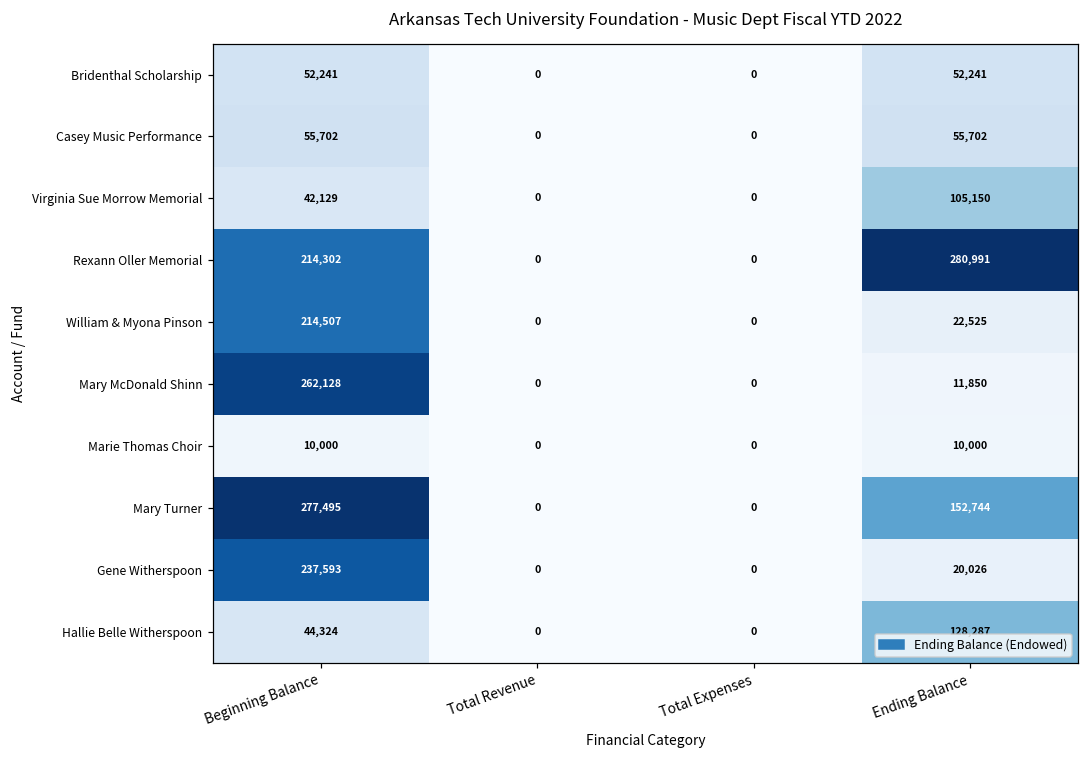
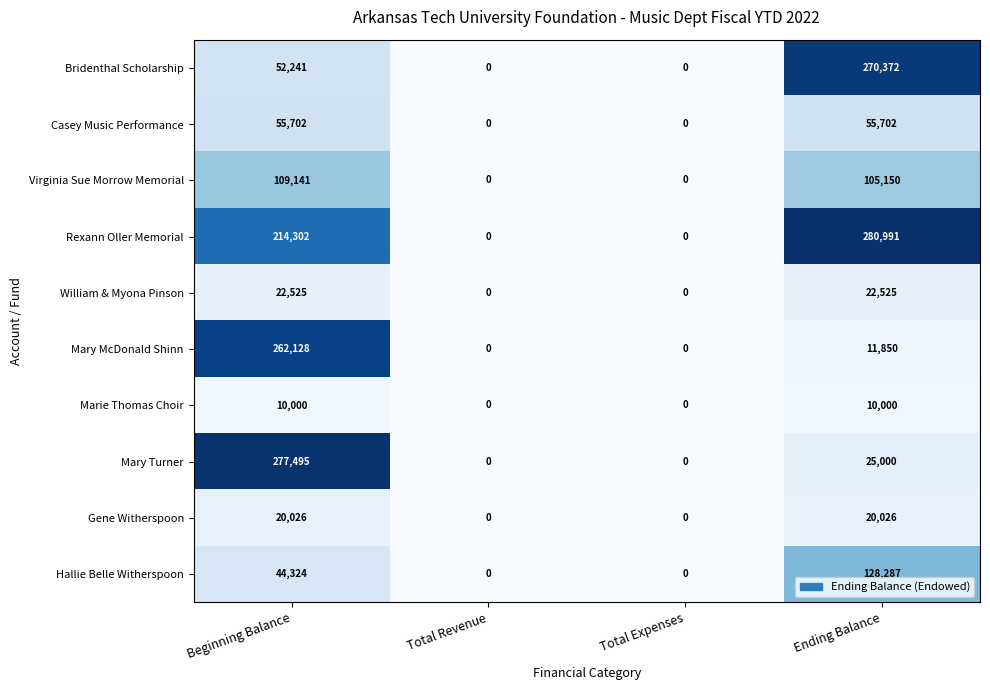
Bridenthal Scholarship, Ending Balance: 52,241 -> 270,372
Virginia Sue Morrow Memorial, Beginning Balance: 42,129 -> 109,141
William & Myona Pinson, Beginning Balance: 214,507 -> 22,525
Mary Turner, Ending Balance: 152,744 -> 25,000
Gene Witherspoon, Beginning Balance: 237,593 -> 20,026
